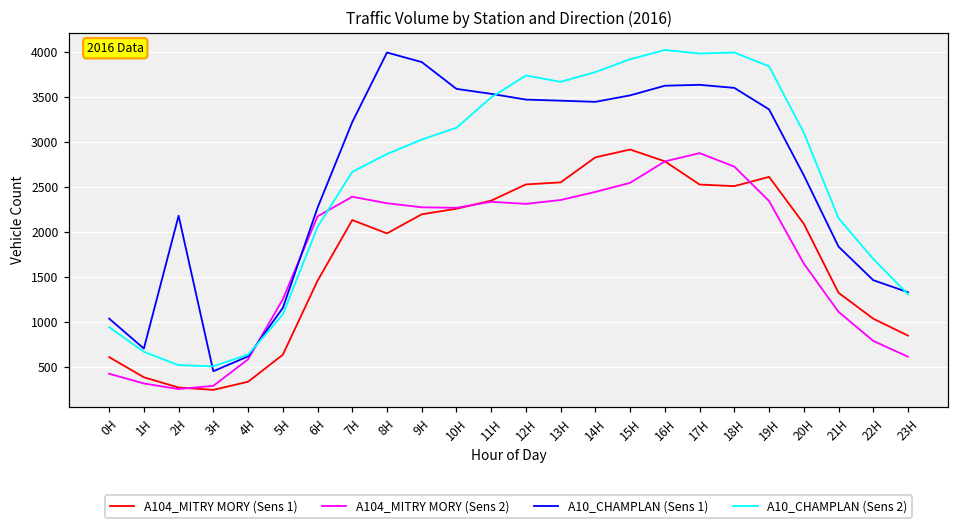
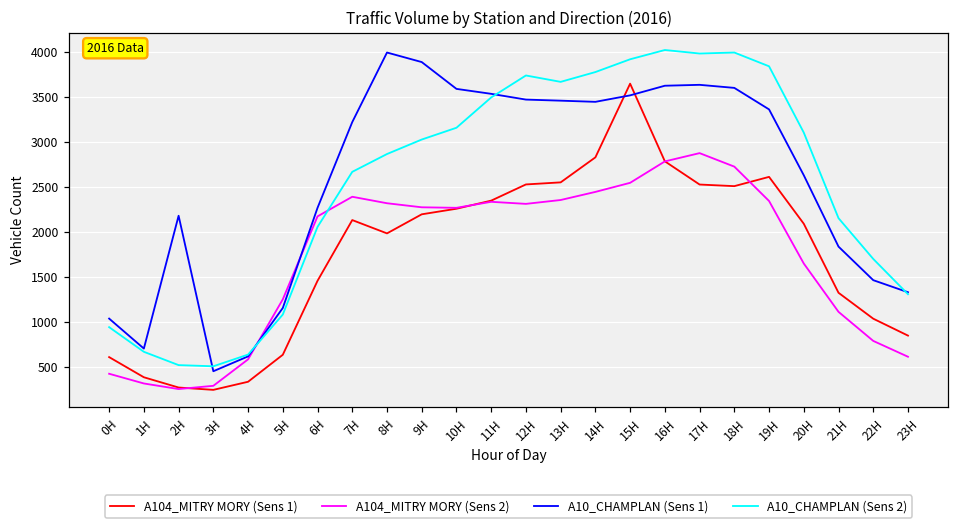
A104_MITRY MORY (Sens 1), 15H: 2900 -> 3600
